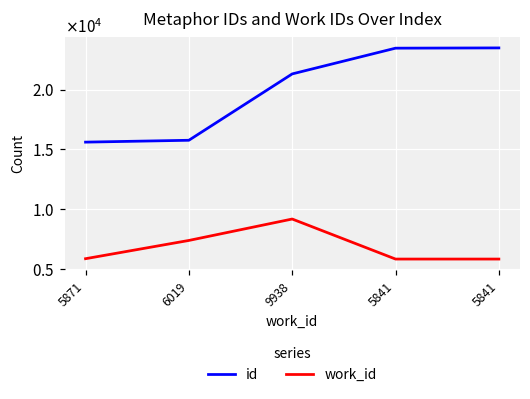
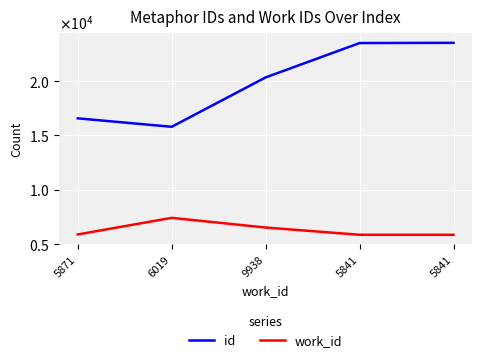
id, 5871: 15600 -> 16500
id, 9938: 21300 -> 20300
work_id, 9938: 9200 -> 6500
